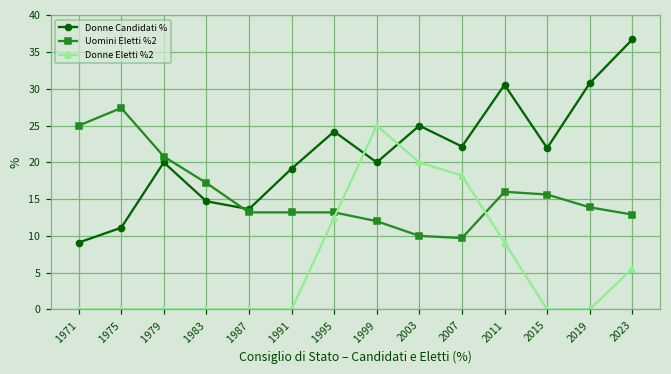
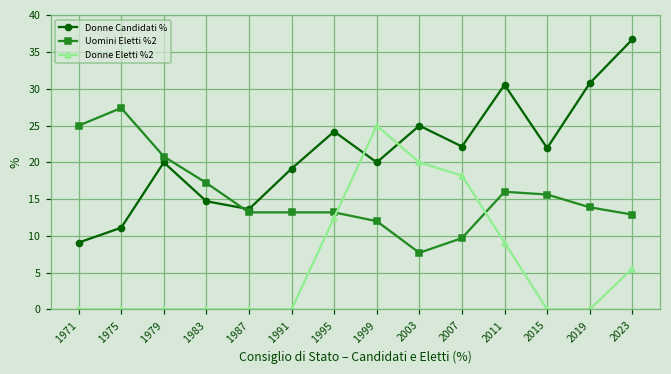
Uomini Eletti %2, 2003: 10 -> 8
